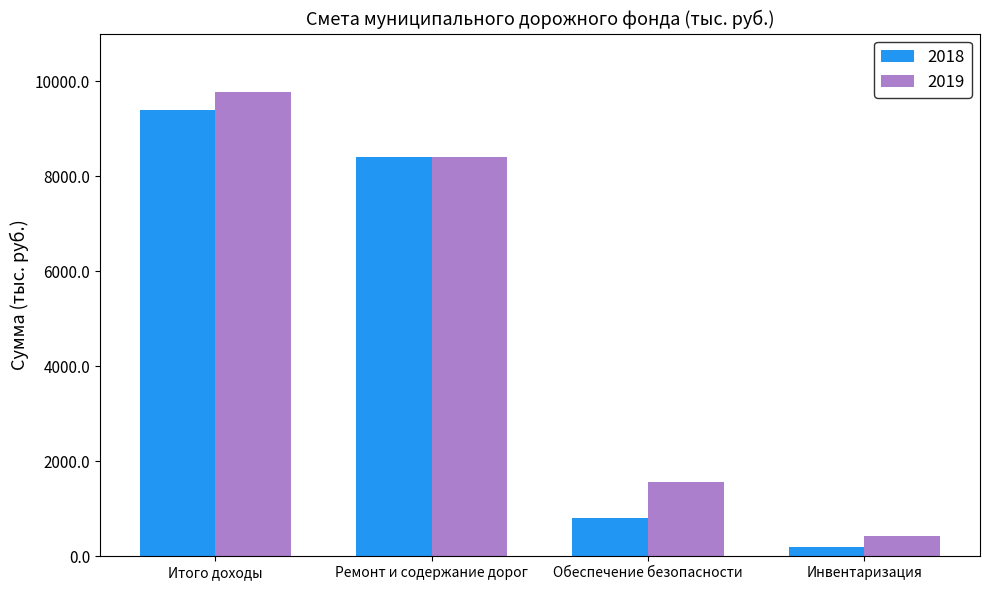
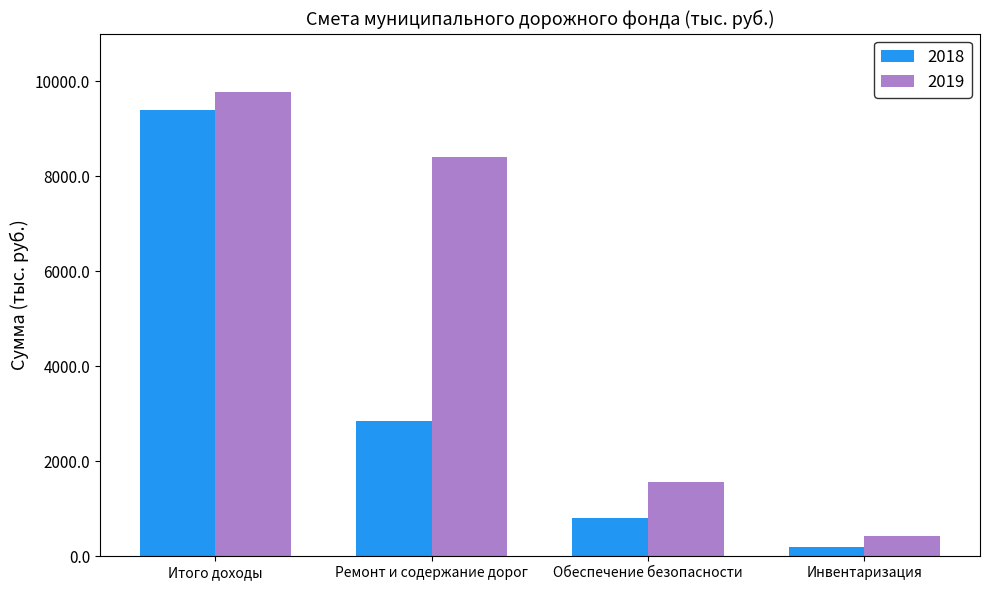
2018, Ремонт и содержание дорог: 8400 -> 2900
